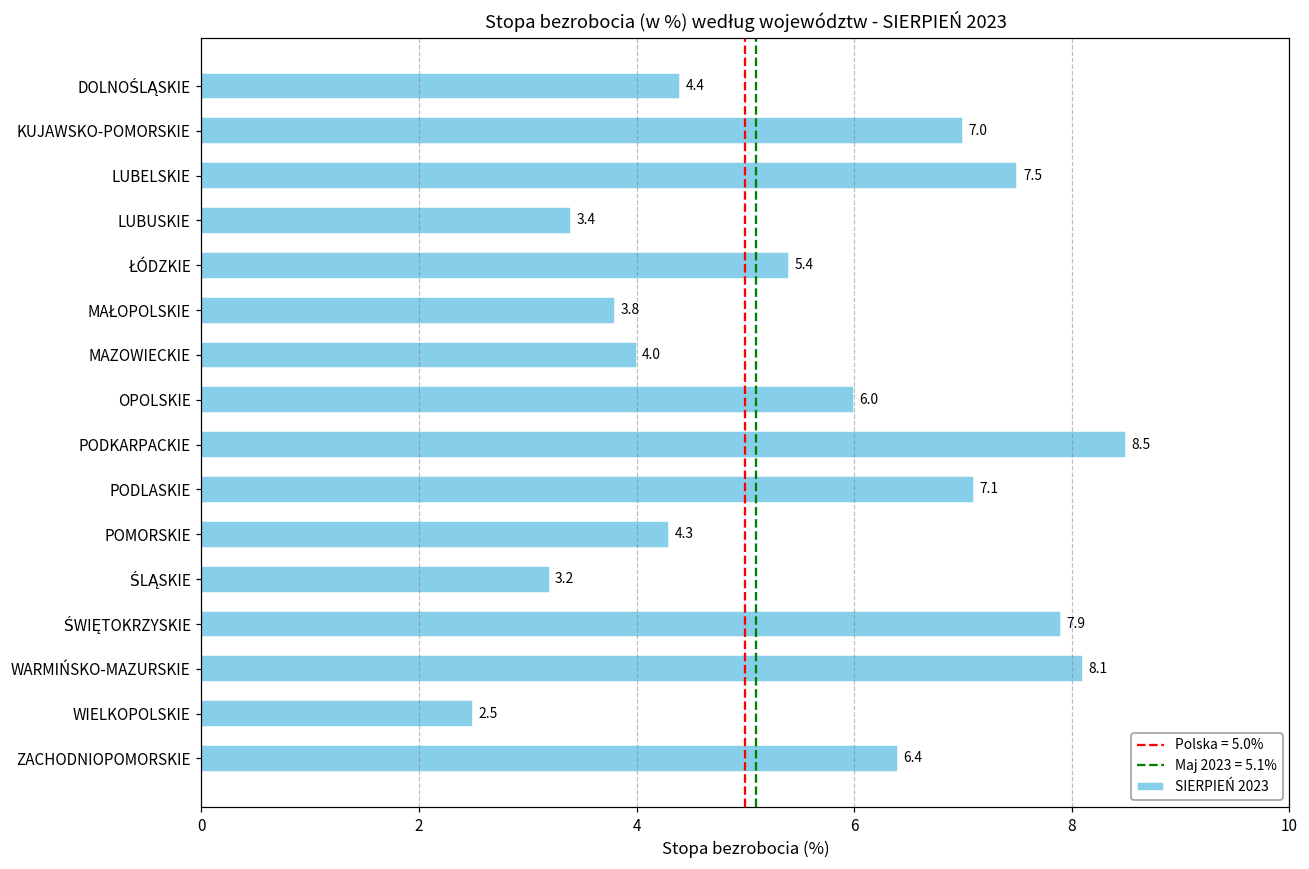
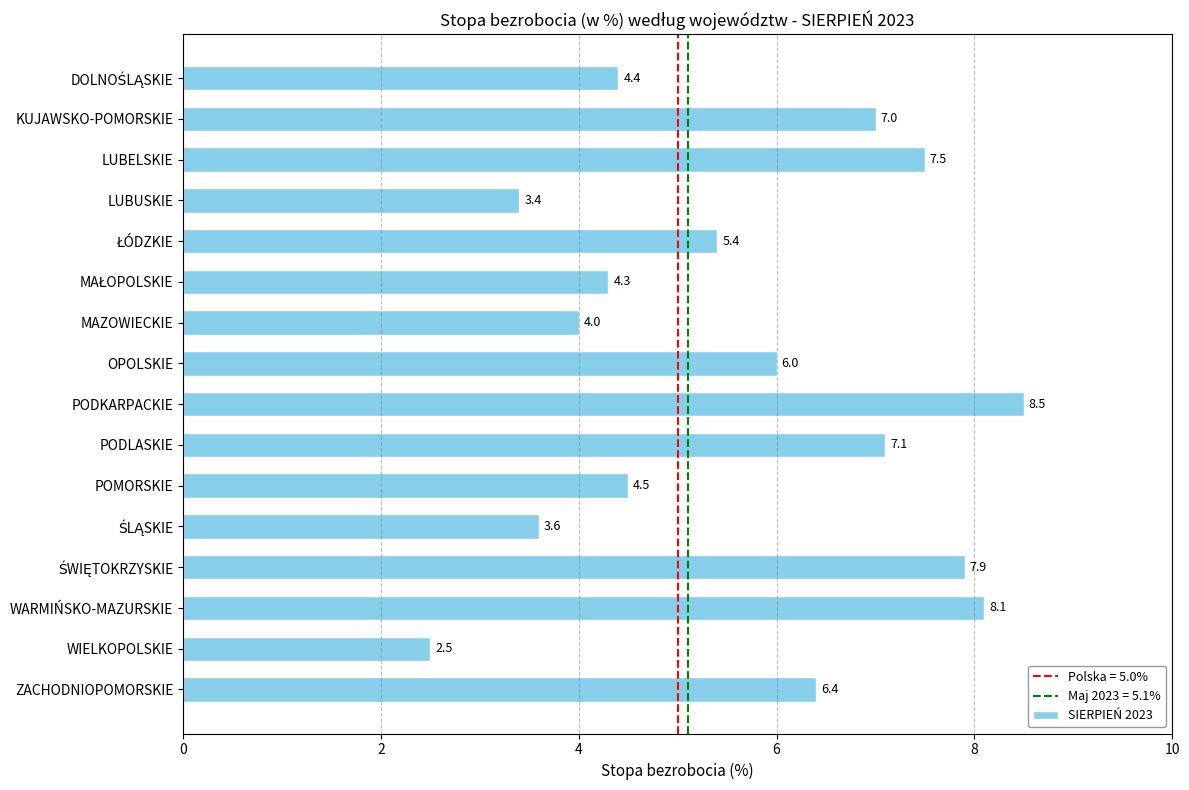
MAŁOPOLSKIE: 3.8 -> 4.3
POMORSKIE: 4.3 -> 4.5
ŚLĄSKIE: 3.2 -> 3.6
